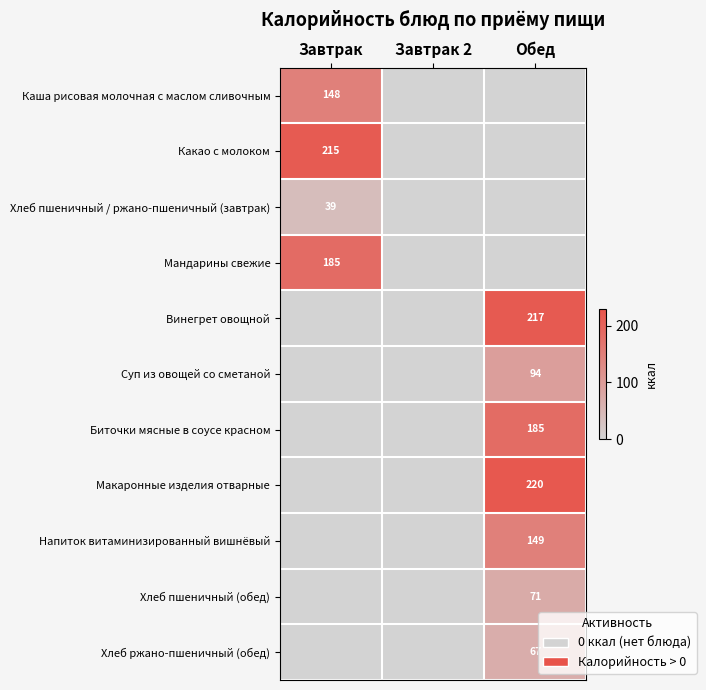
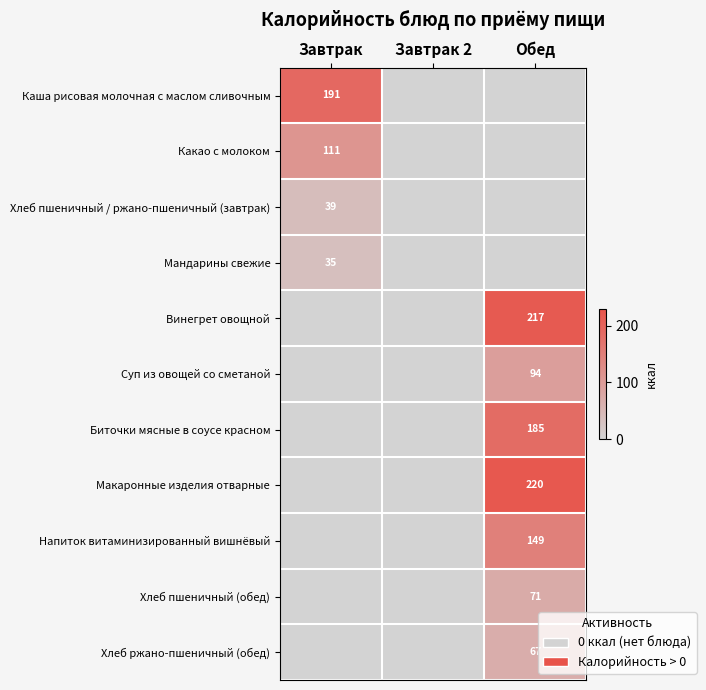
Каша рисовая молочная с маслом сливочным, Завтрак: 148 -> 191
Какао с молоком, Завтрак: 215 -> 111
Мандарины свежие, Завтрак: 185 -> 35
